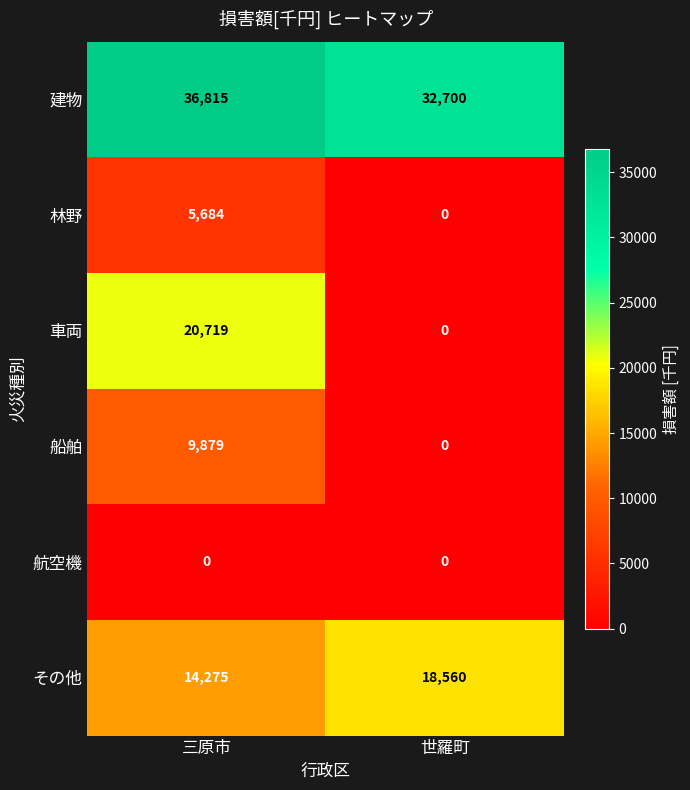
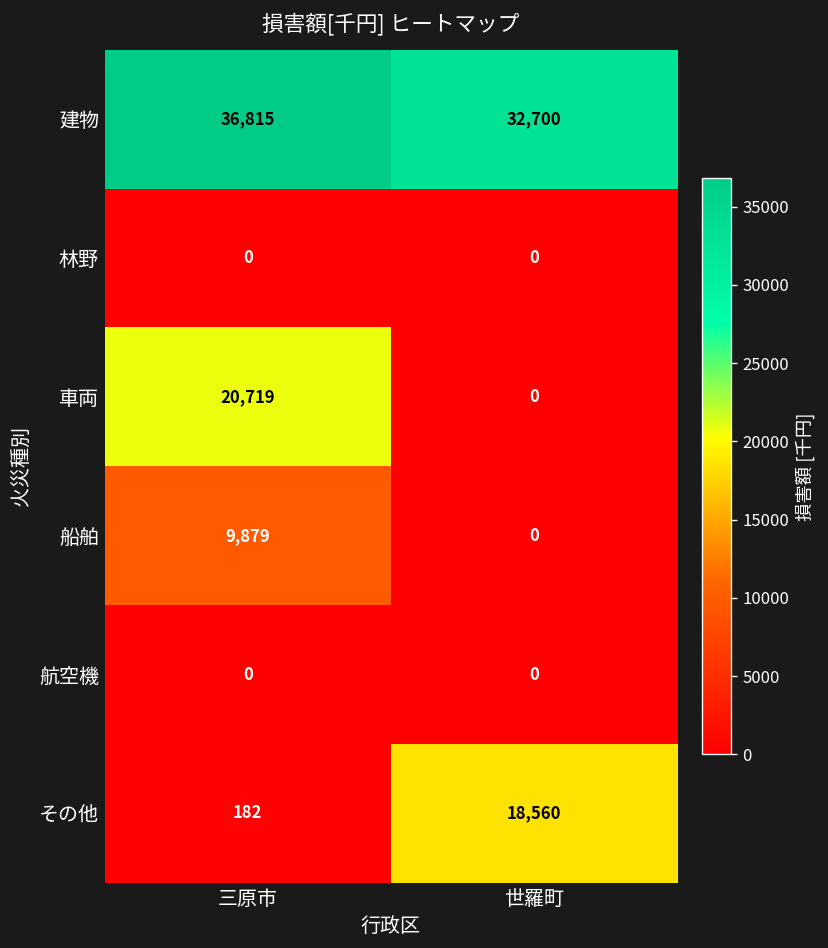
林野, 三原市: 5,684 -> 0
その他, 三原市: 14,275 -> 182
